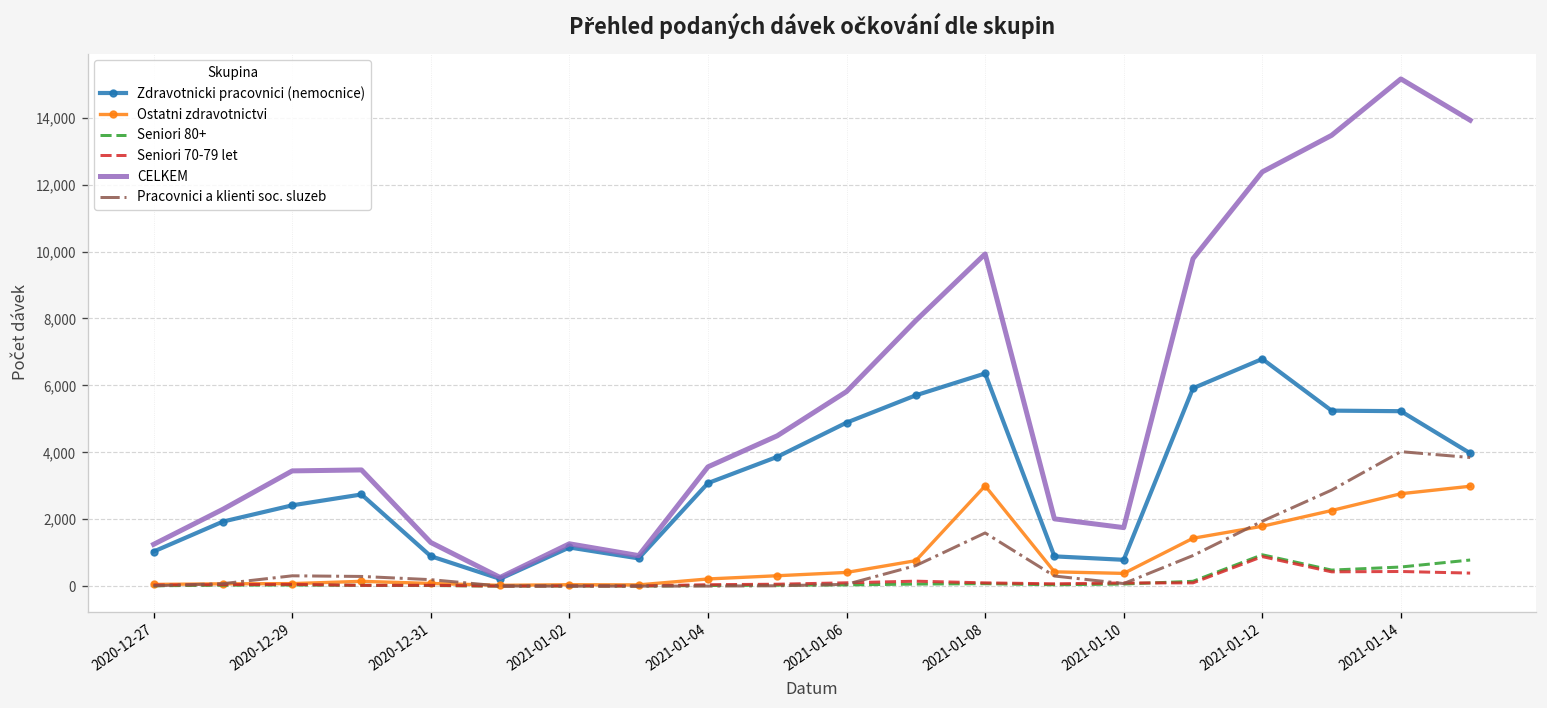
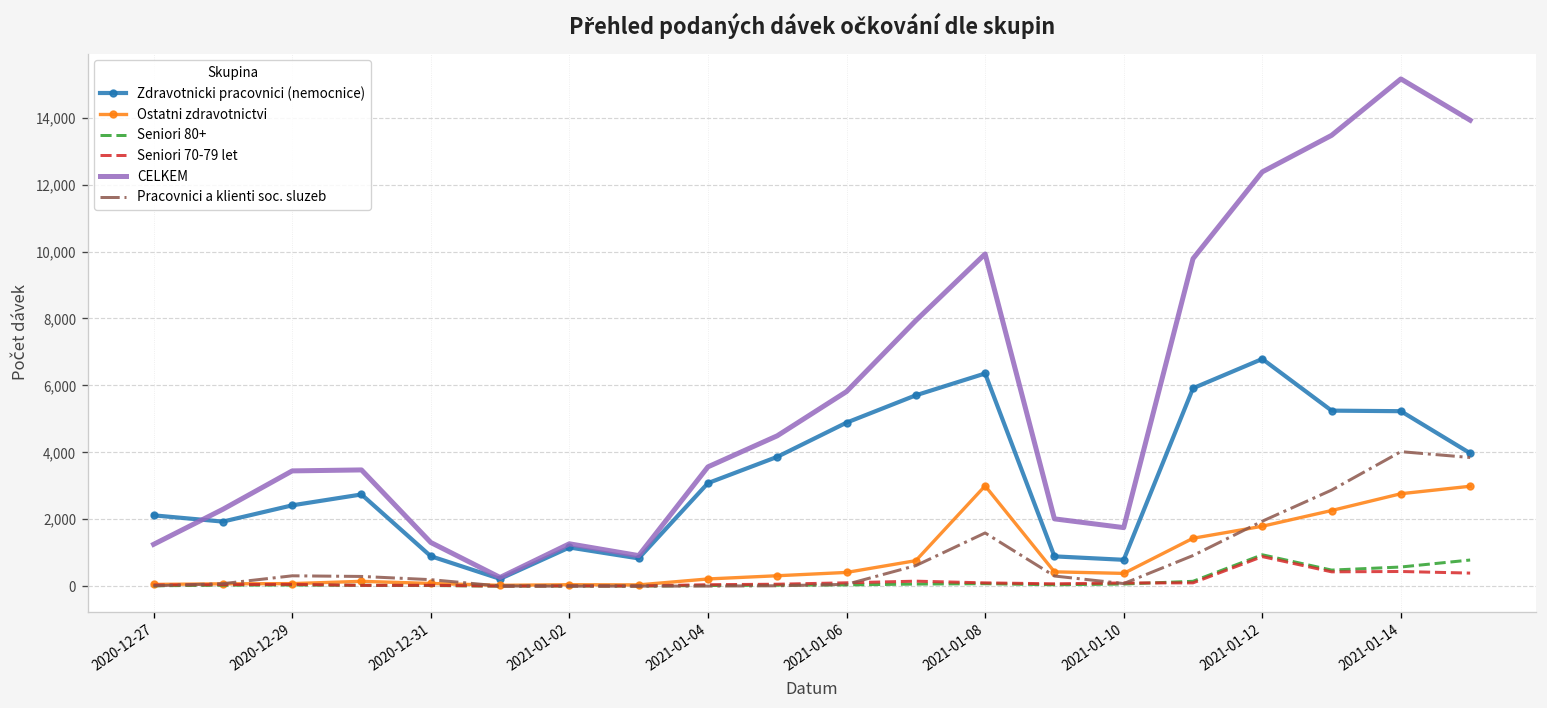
Zdravotnicki pracovnici (nemocnice), 2020-12-27: 1,000 -> 2,100
